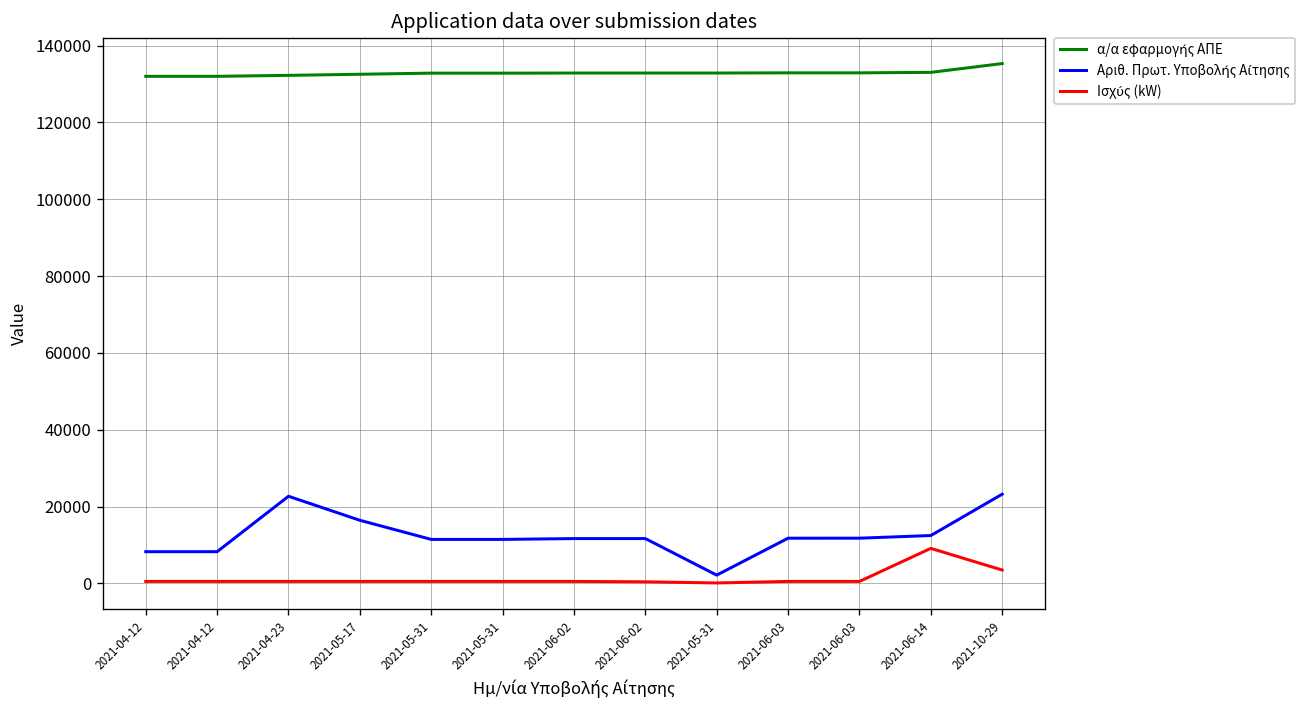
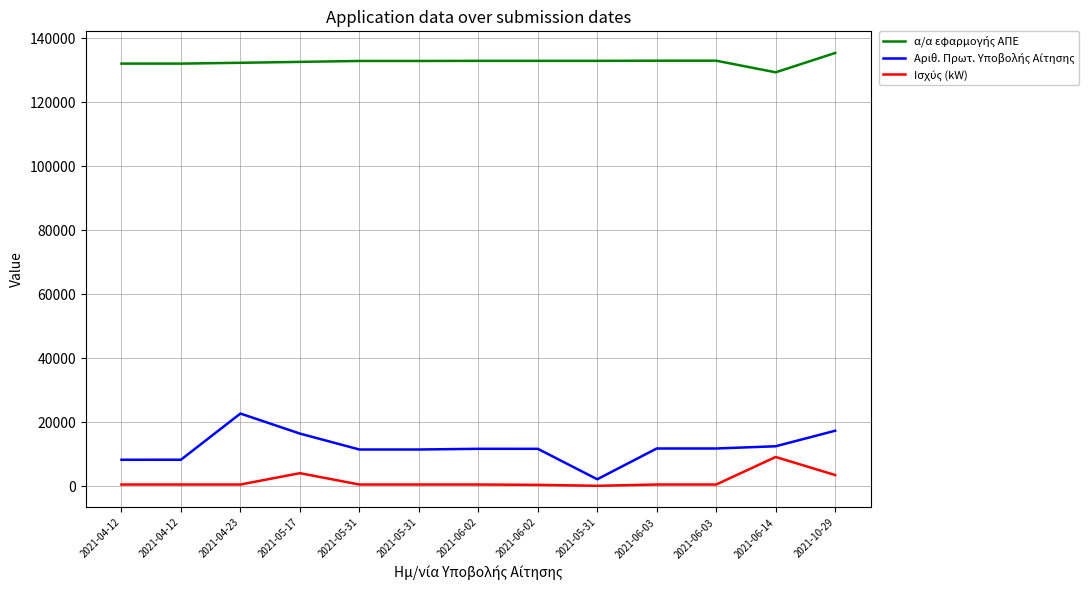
Ισχύς (kW), 2021-05-17: 0 -> 4000
α/α εφαρμογής ΑΠΕ, 2021-06-14: 133000 -> 129000
Αριθ. Πρωτ. Υποβολής Αίτησης, 2021-10-29: 23000 -> 17000
